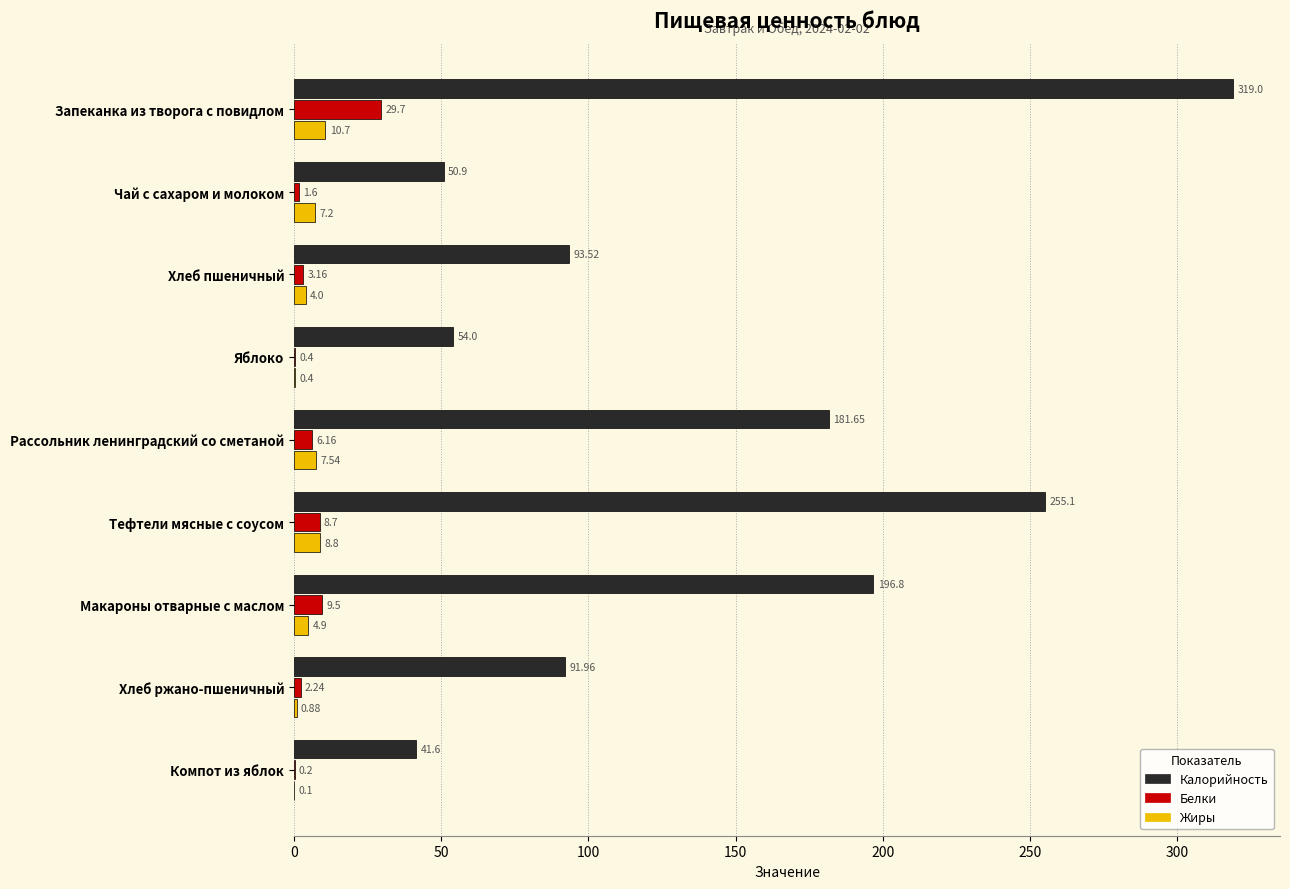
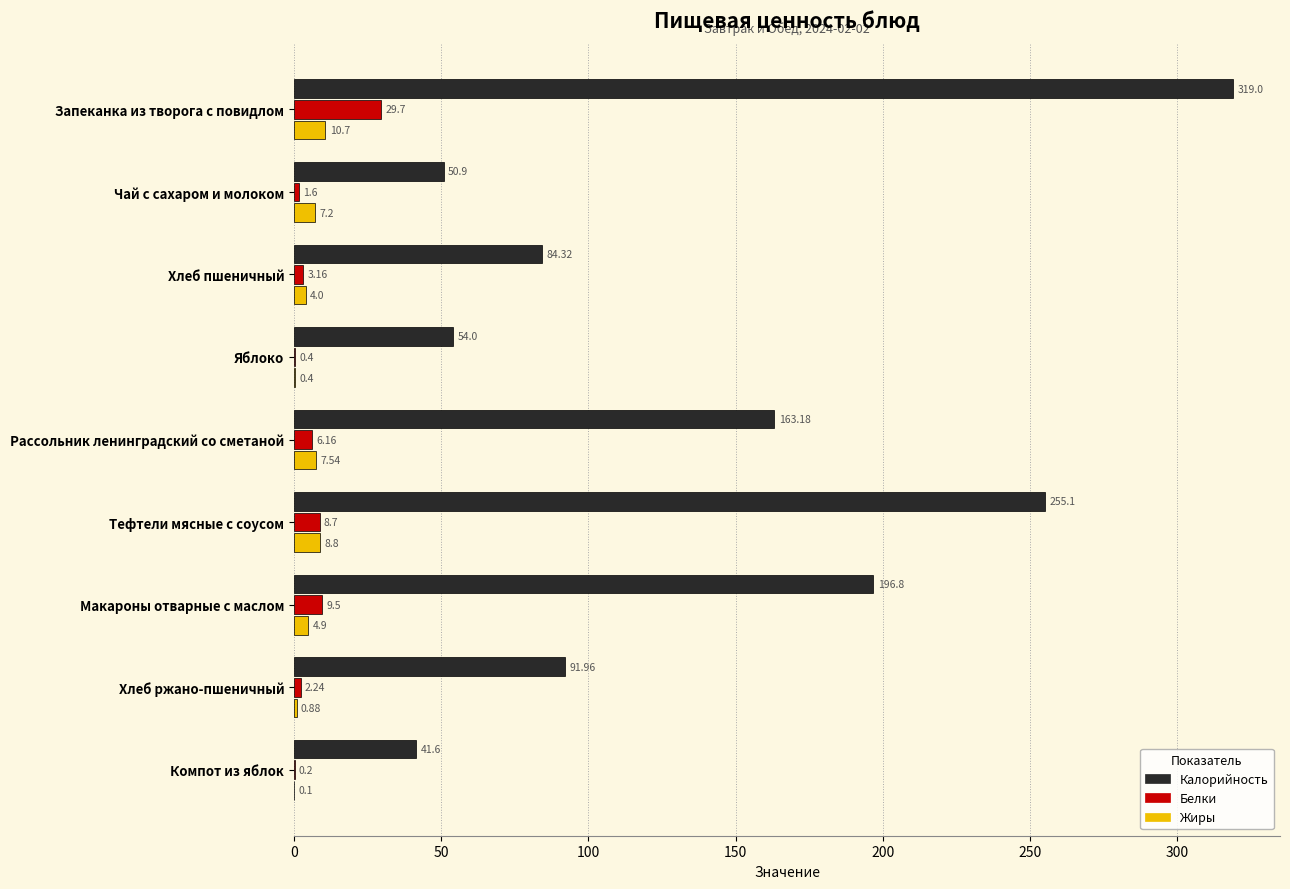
Калорийность, Хлеб пшеничный: 93.52 -> 84.32
Калорийность, Рассольник ленинградский со сметаной: 181.65 -> 163.18
